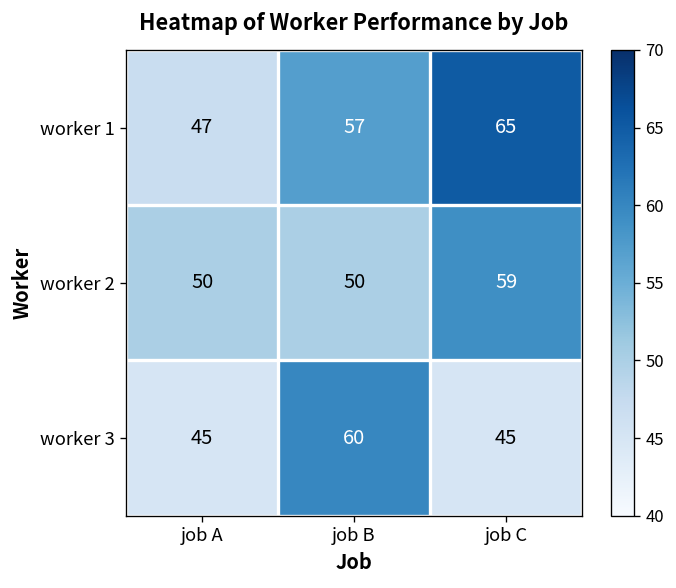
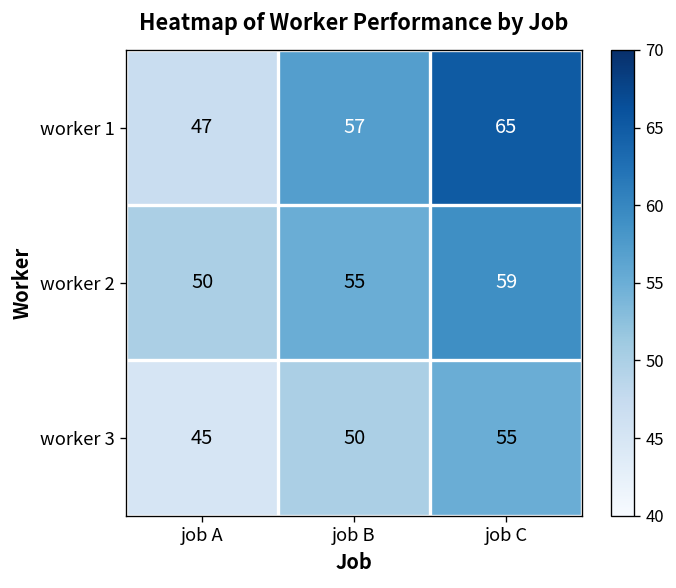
worker 2, job B: 50 -> 55
worker 3, job B: 60 -> 50
worker 3, job C: 45 -> 55
